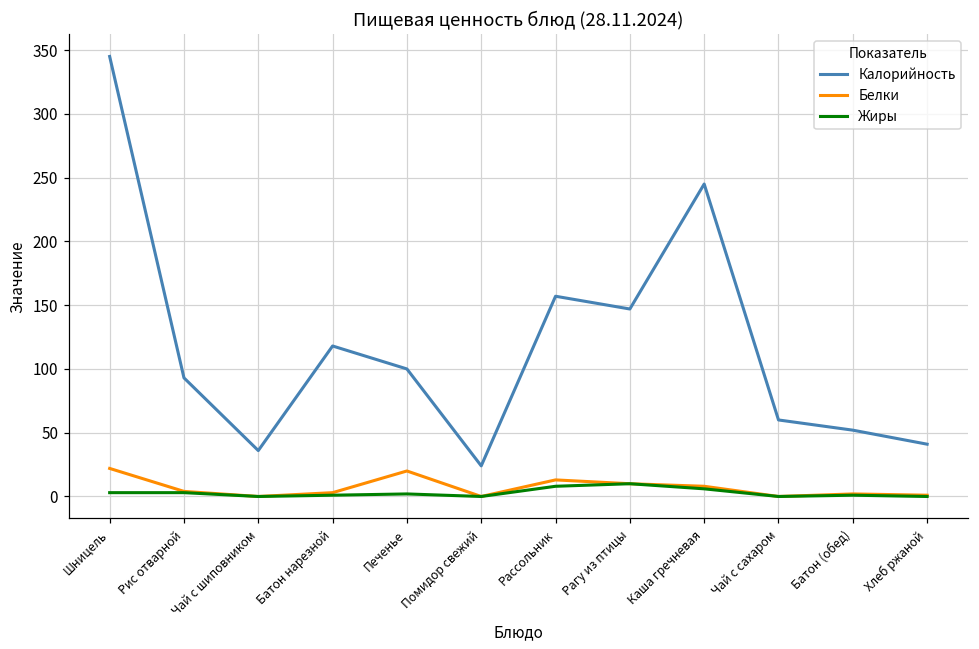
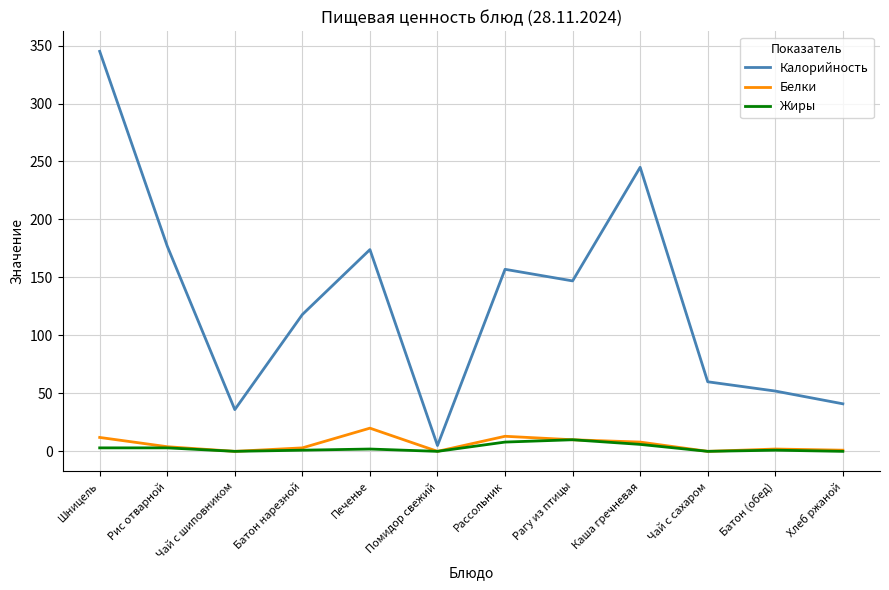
Белки, Шницель: 22 -> 12
Калорийность, Рис отварной: 93 -> 177
Калорийность, Печенье: 100 -> 174
Калорийность, Помидор свежий: 24 -> 5
